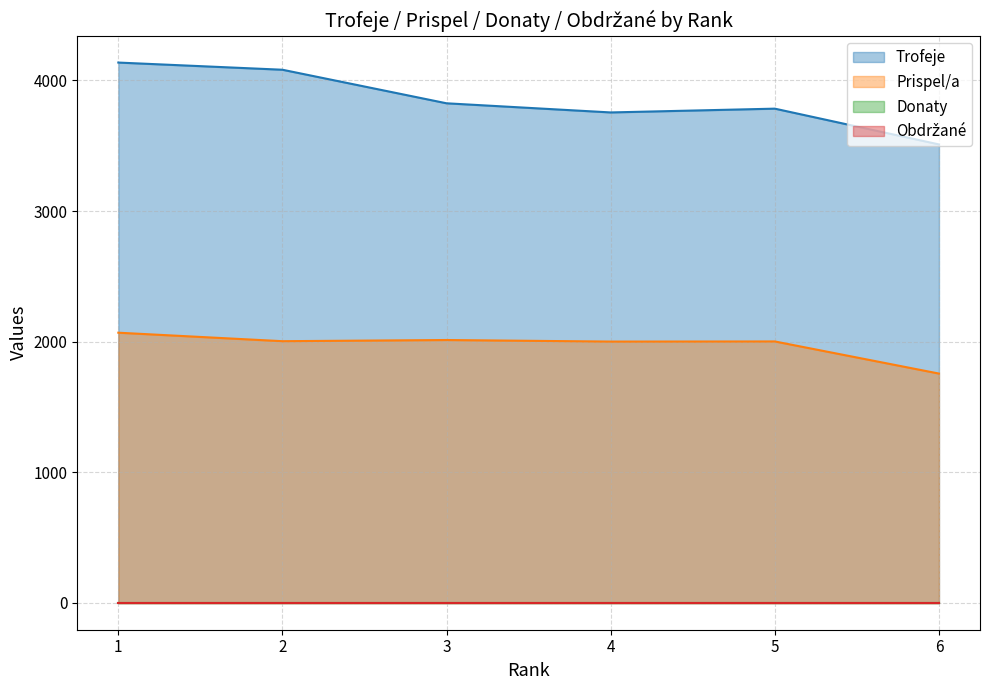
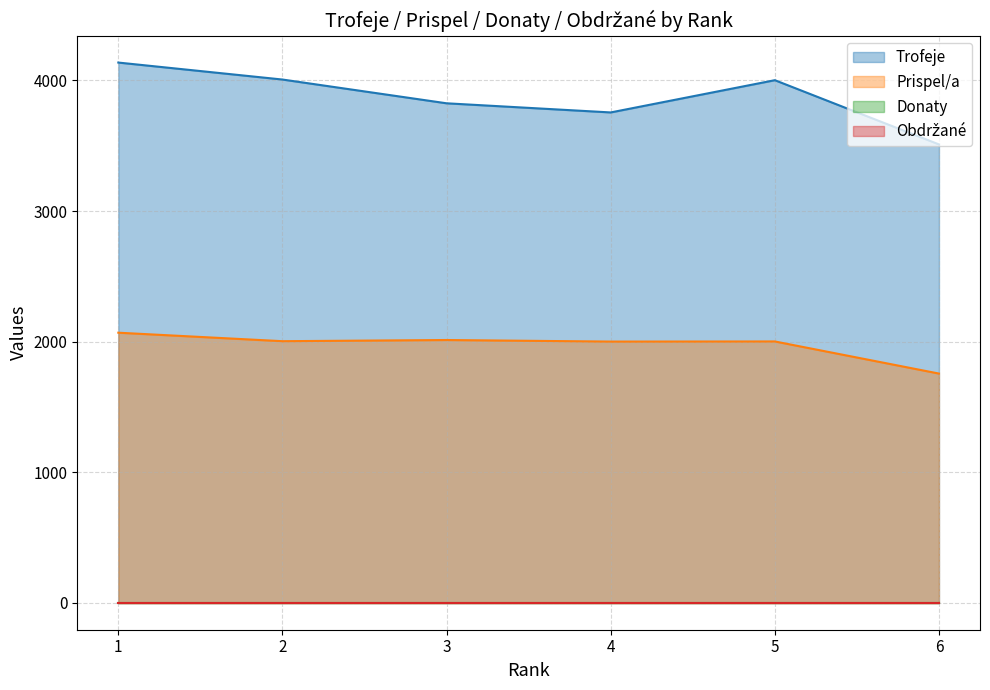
Trofeje, 2: 4080 -> 4010
Trofeje, 5: 3780 -> 4000
